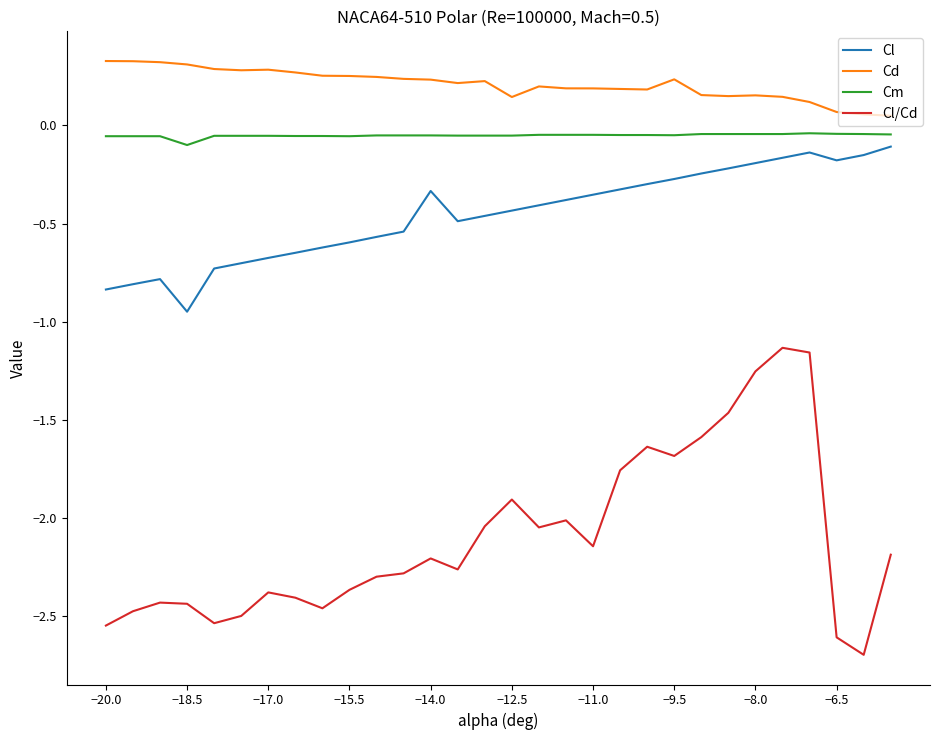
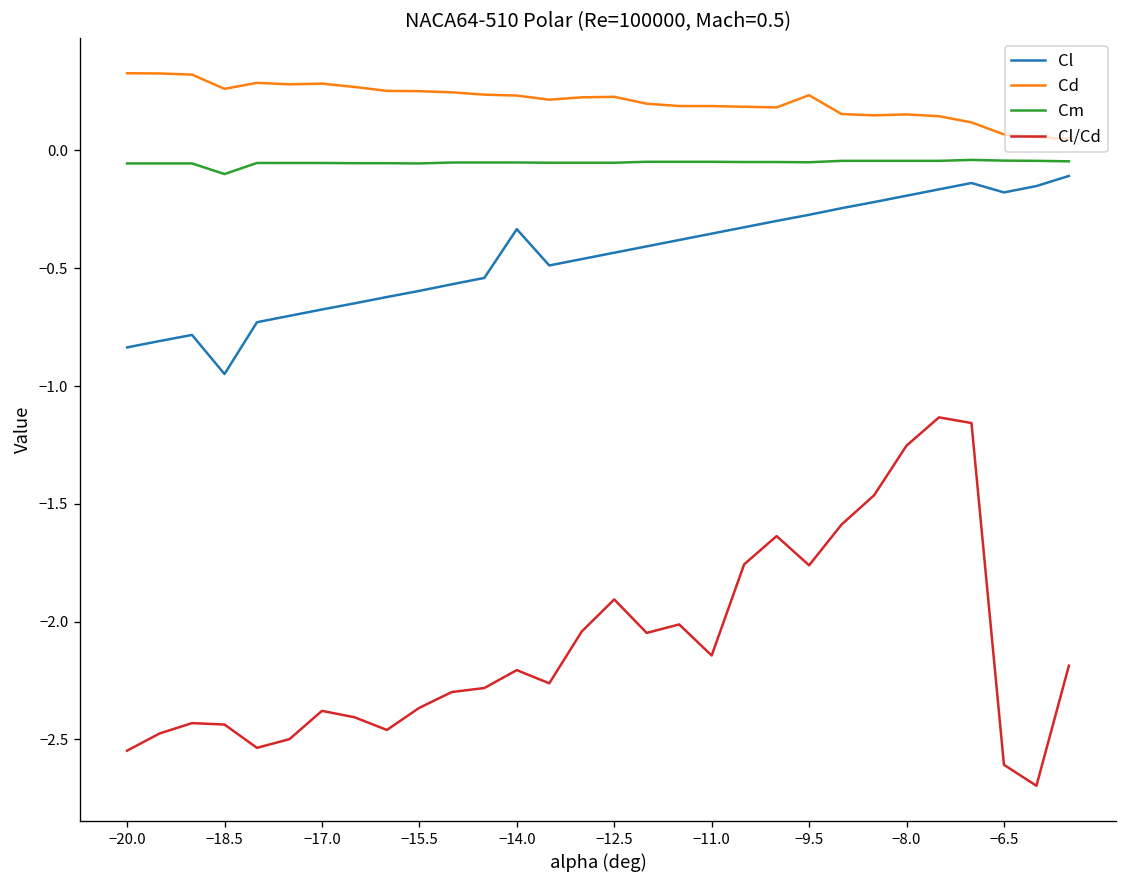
Cd, −18.5: 0.31 -> 0.26
Cd, −12.5: 0.14 -> 0.23
Cl/Cd, −9.5: -1.68 -> -1.76
